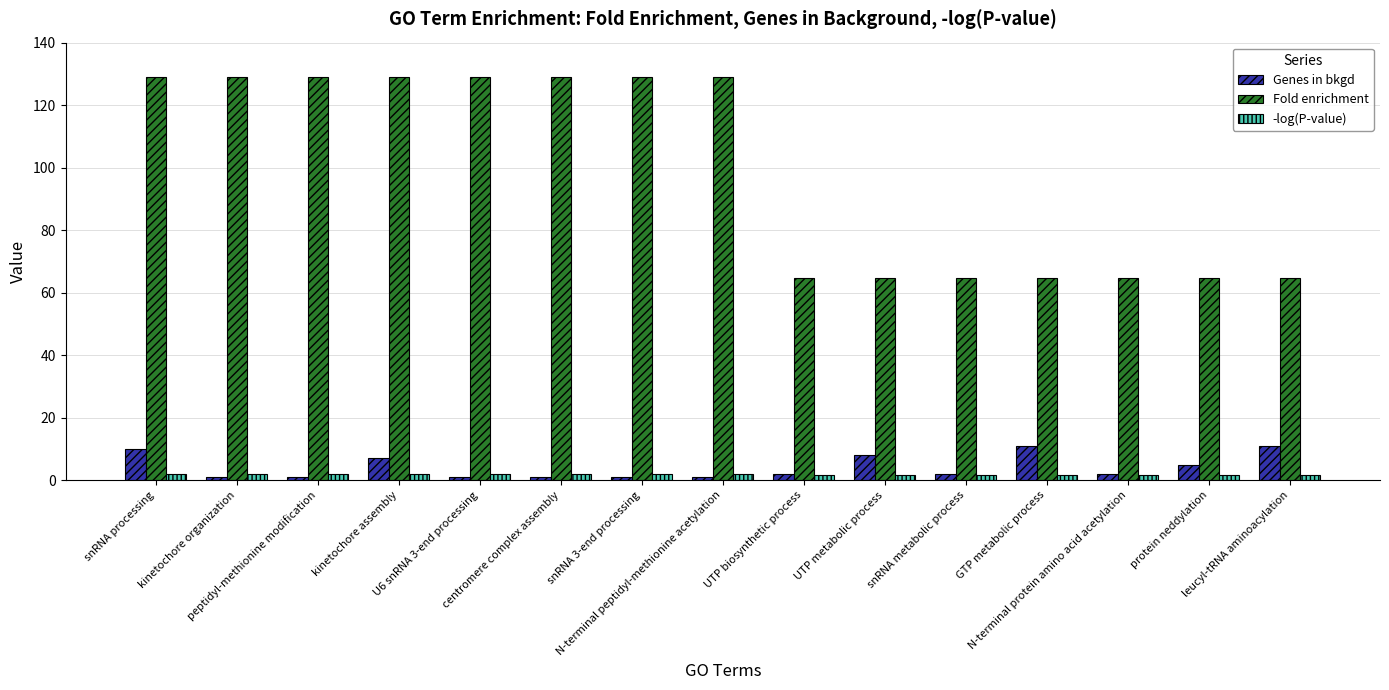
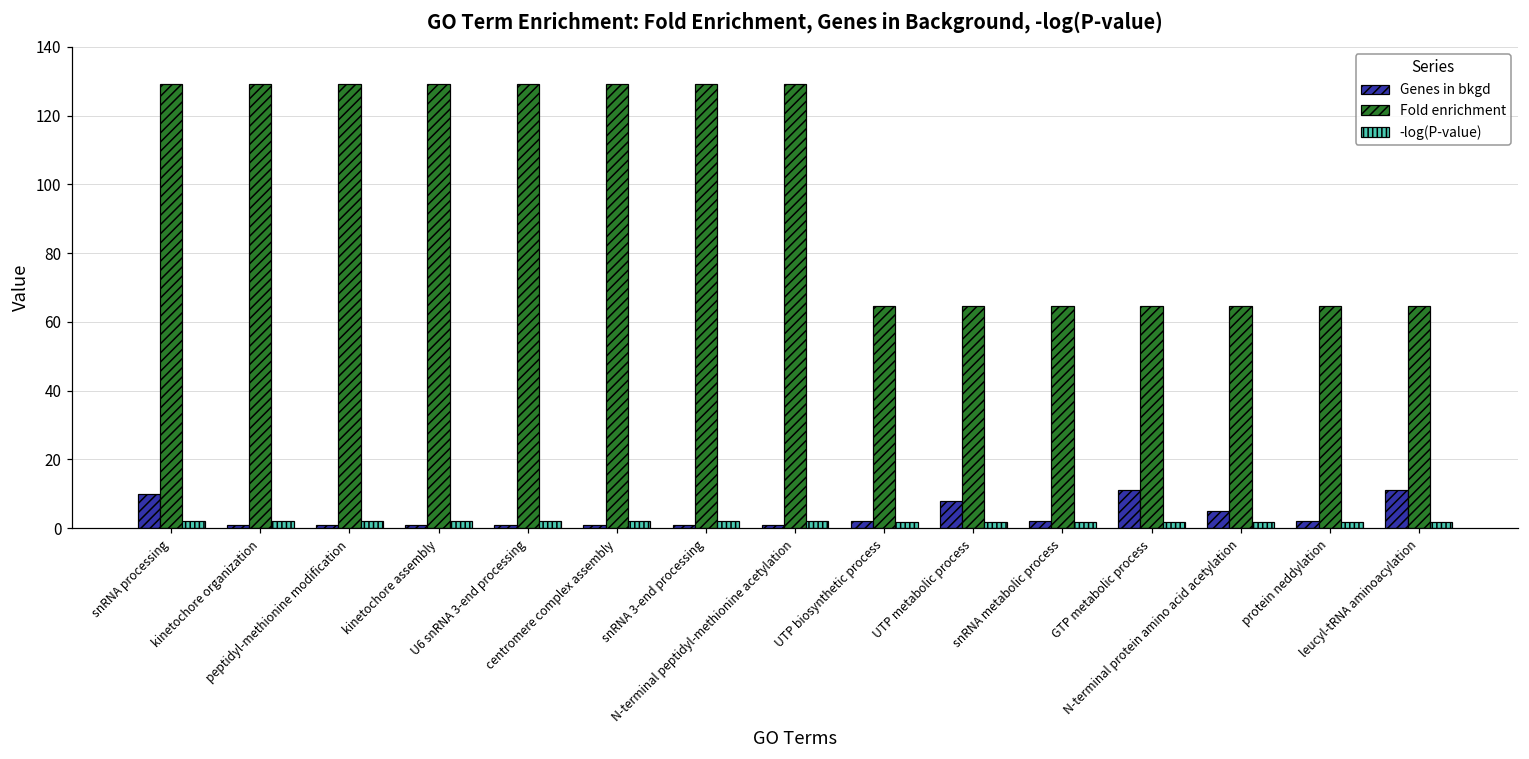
Genes in bkgd, kinetochore assembly: 7 -> 1
Genes in bkgd, N-terminal protein amino acid acetylation: 2 -> 5
Genes in bkgd, protein neddylation: 5 -> 2
